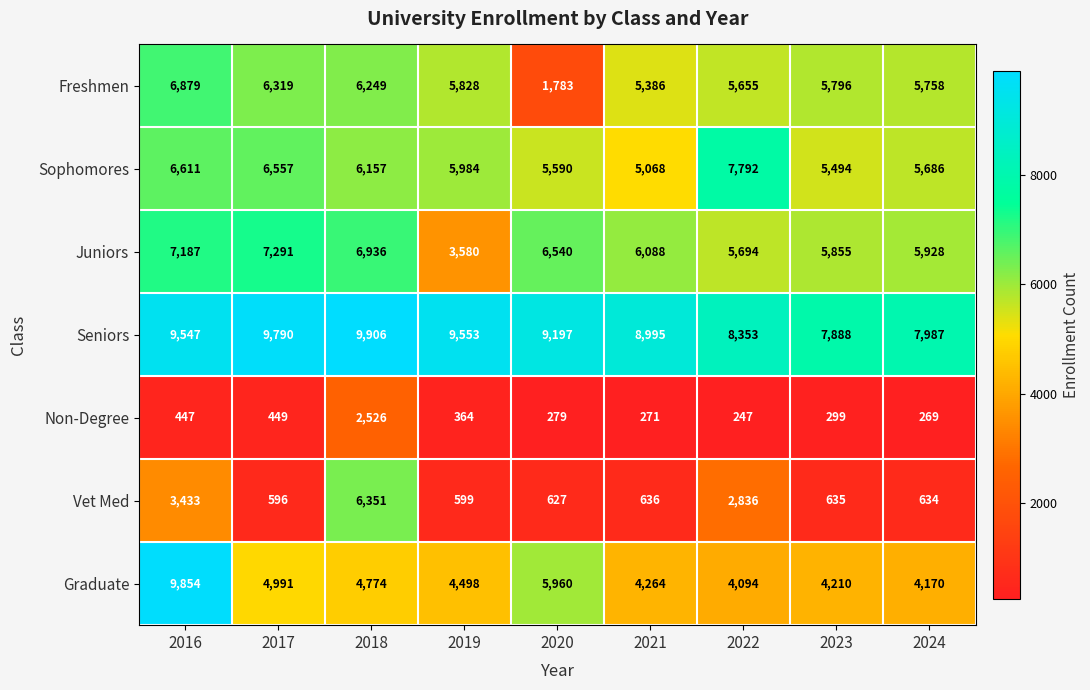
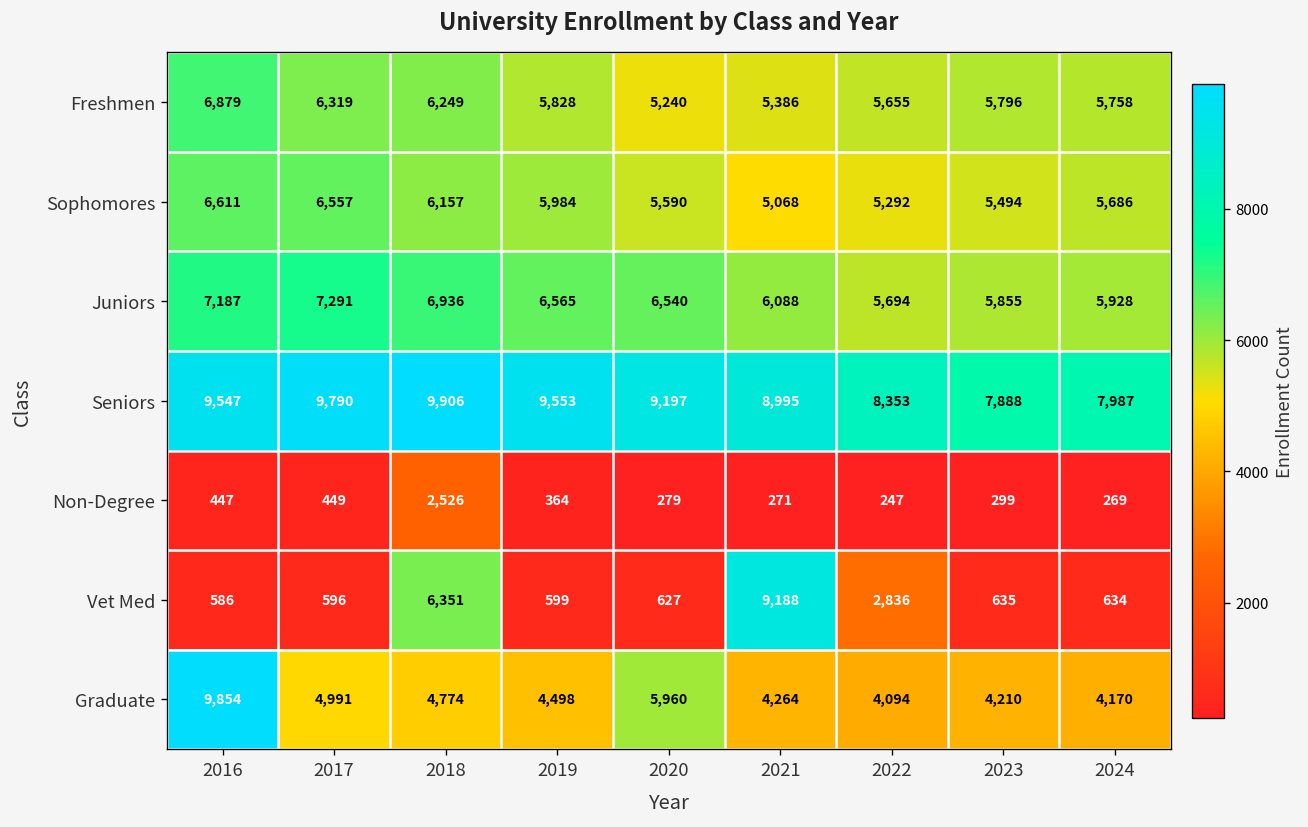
Freshmen, 2020: 1,783 -> 5,240
Sophomores, 2022: 7,792 -> 5,292
Juniors, 2019: 3,580 -> 6,565
Vet Med, 2016: 3,433 -> 586
Vet Med, 2021: 636 -> 9,188
